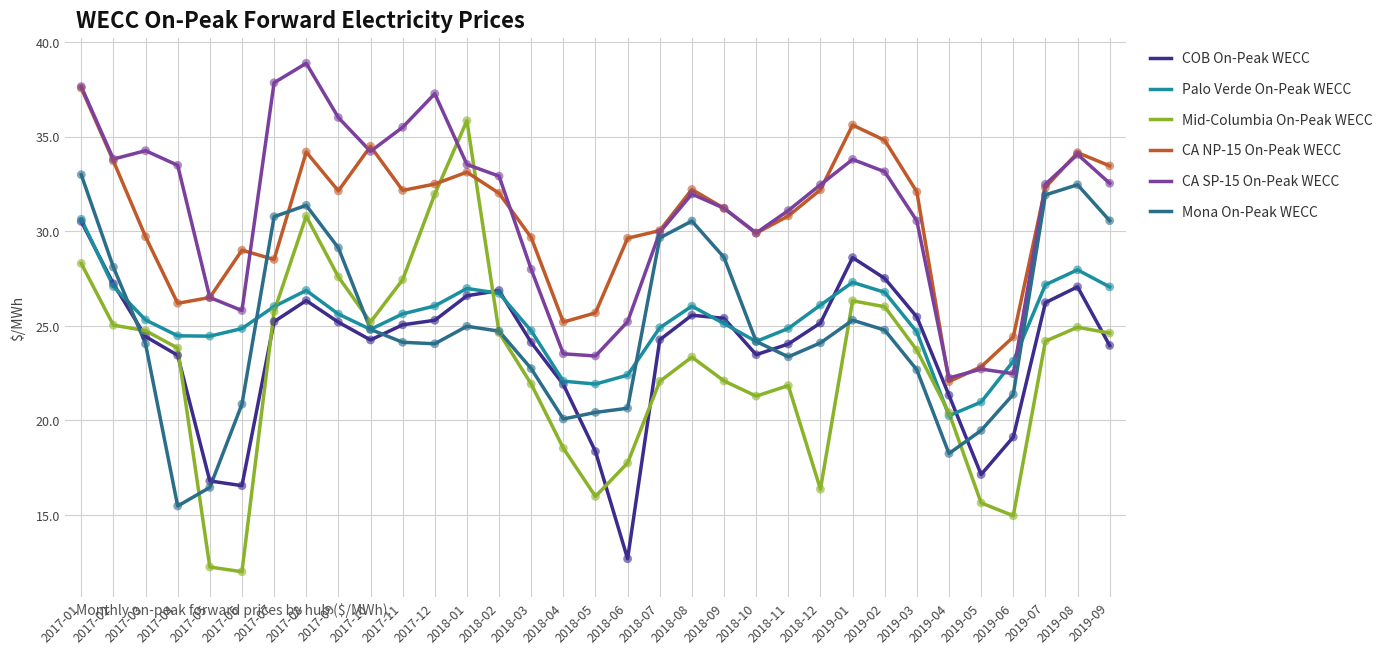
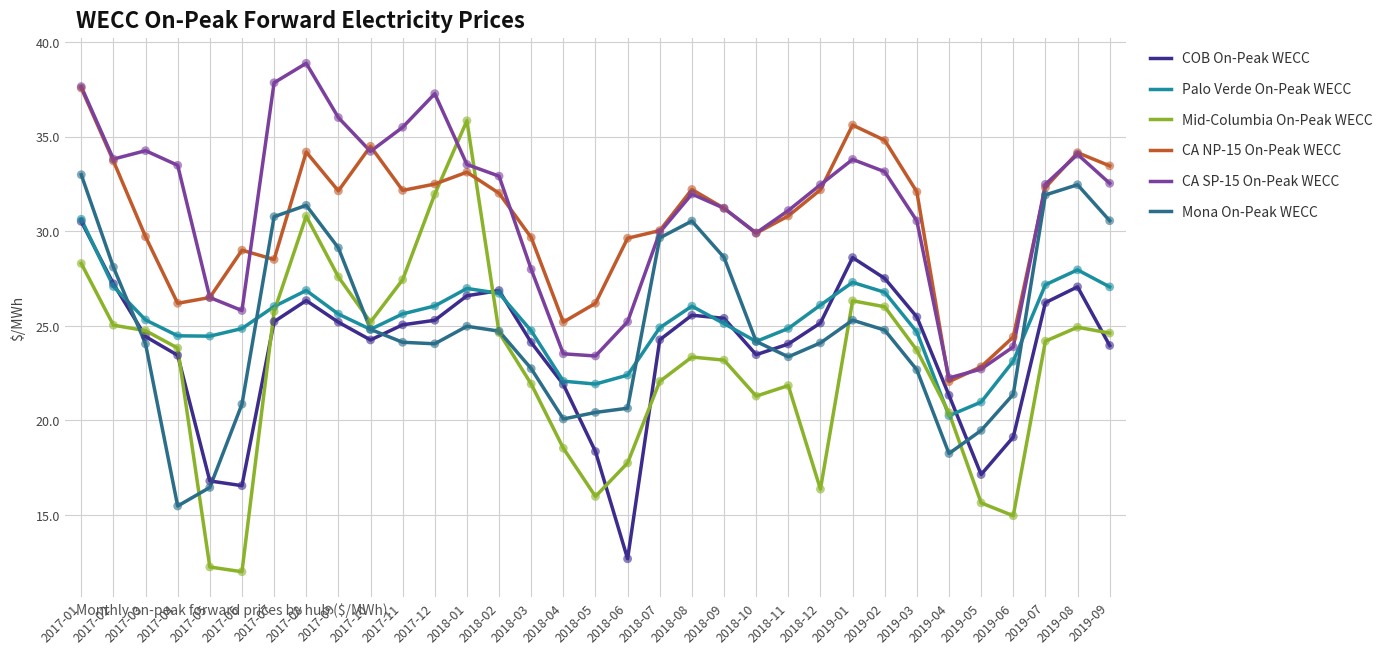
CA NP-15 On-Peak WECC, 2018-05: 25.7 -> 26.2
Mid-Columbia On-Peak WECC, 2018-09: 22.1 -> 23.2
CA SP-15 On-Peak WECC, 2019-06: 22.5 -> 23.9
